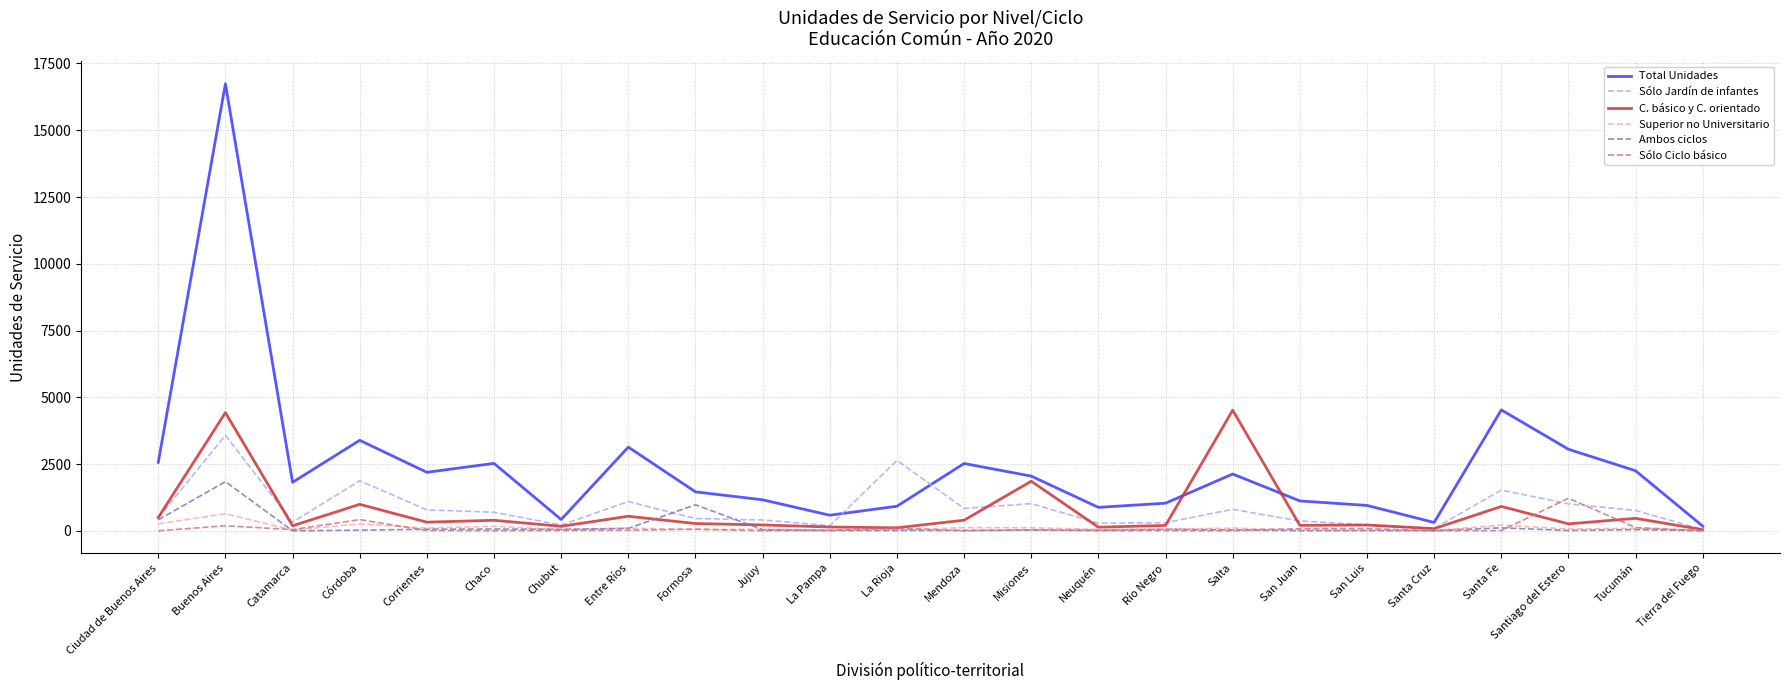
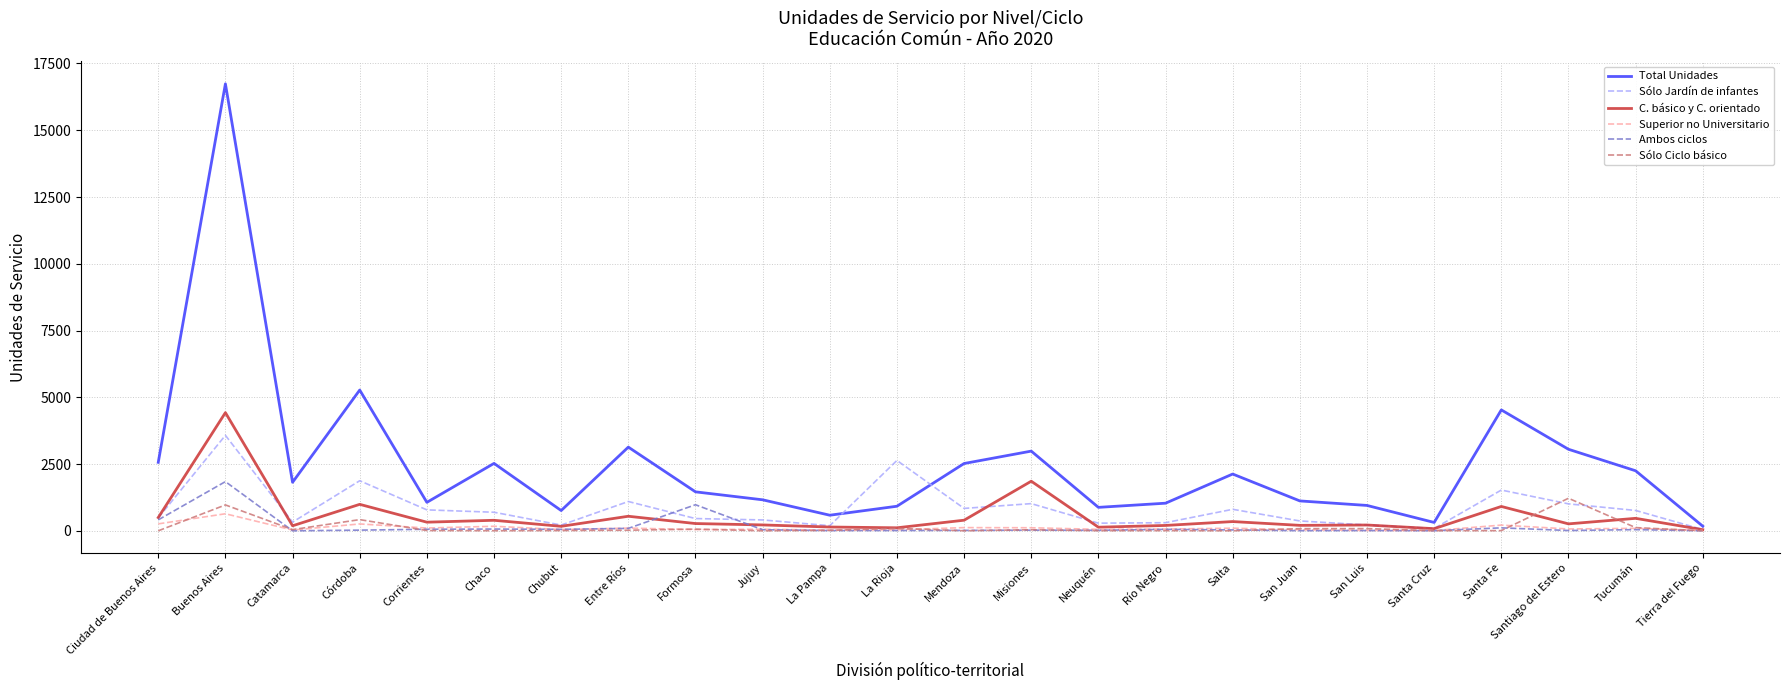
Sólo Ciclo básico, Buenos Aires: 200 -> 1000
Total Unidades, Córdoba: 3400 -> 5300
Total Unidades, Corrientes: 2200 -> 1100
Total Unidades, Chubut: 400 -> 800
Total Unidades, Misiones: 2000 -> 3000
C. básico y C. orientado, Salta: 4500 -> 300
